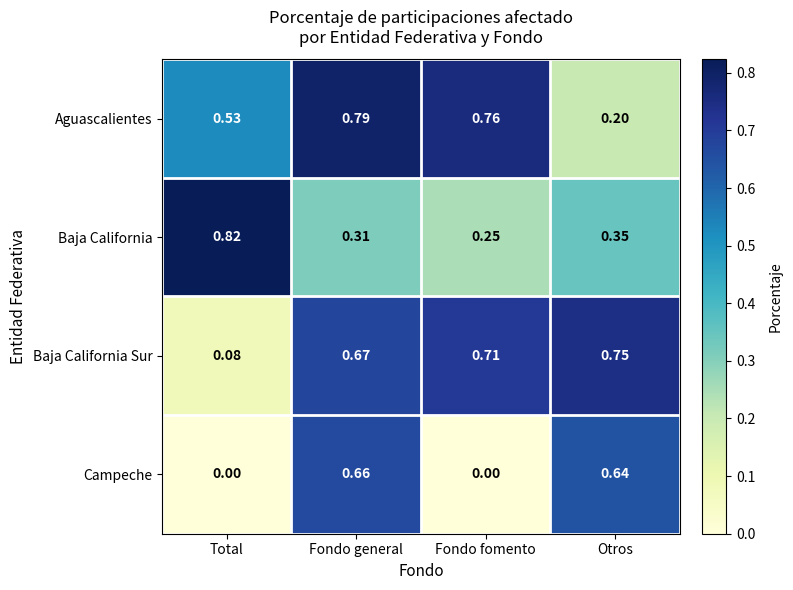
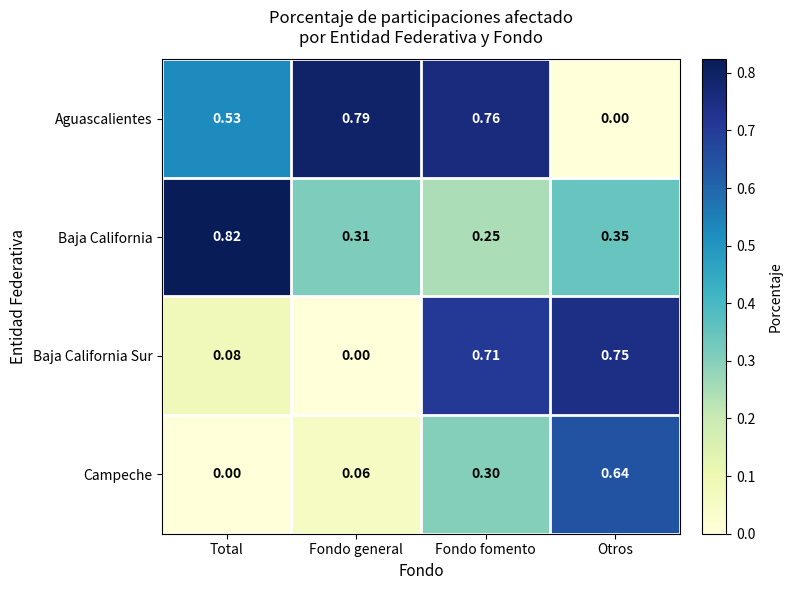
Aguascalientes, Otros: 0.20 -> 0.00
Baja California Sur, Fondo general: 0.67 -> 0.00
Campeche, Fondo general: 0.66 -> 0.06
Campeche, Fondo fomento: 0.00 -> 0.30
